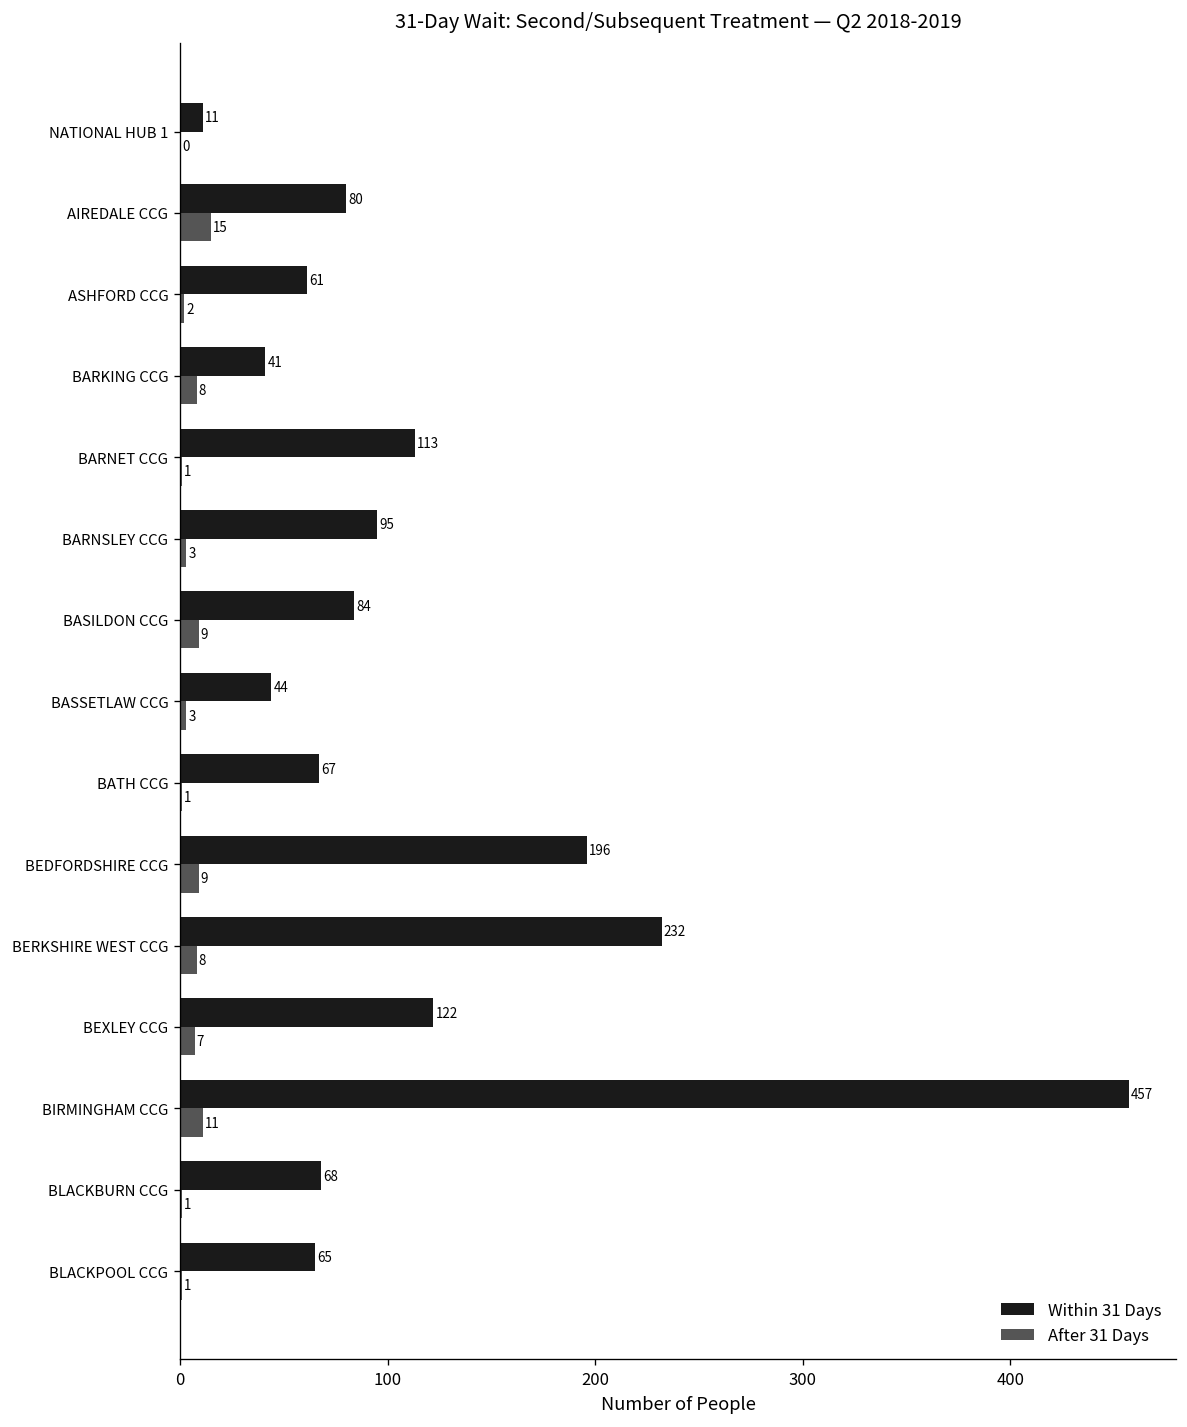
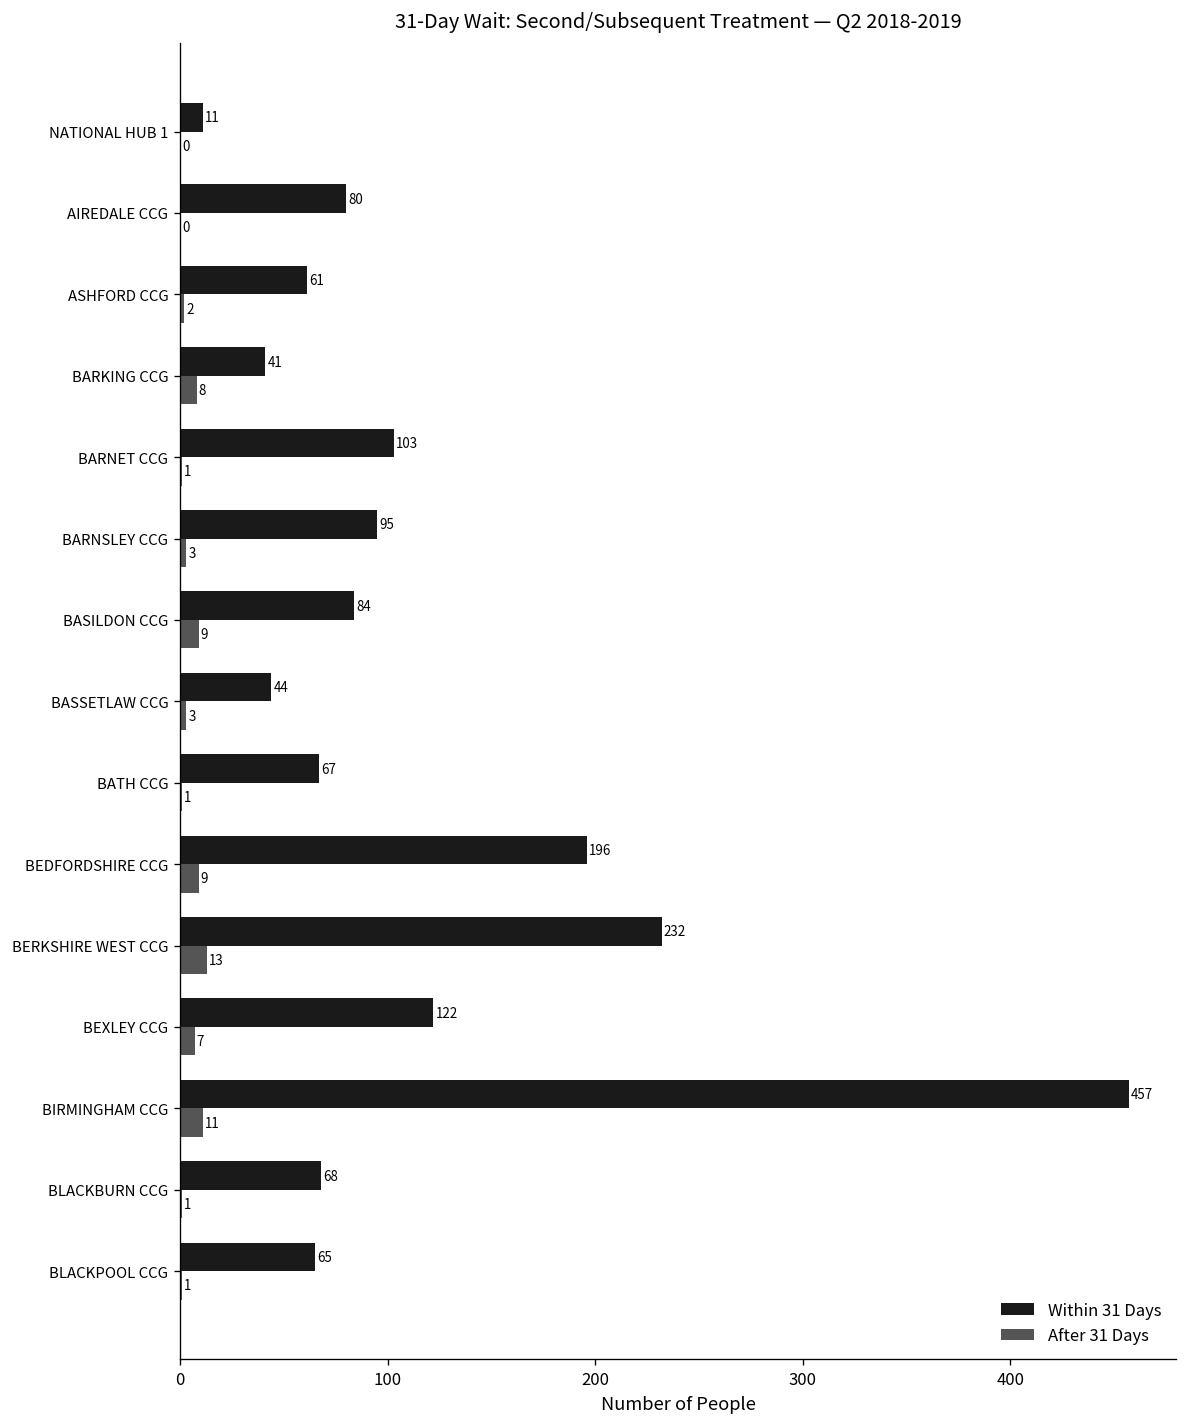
After 31 Days, AIREDALE CCG: 15 -> 0
Within 31 Days, BARNET CCG: 113 -> 103
After 31 Days, BERKSHIRE WEST CCG: 8 -> 13
